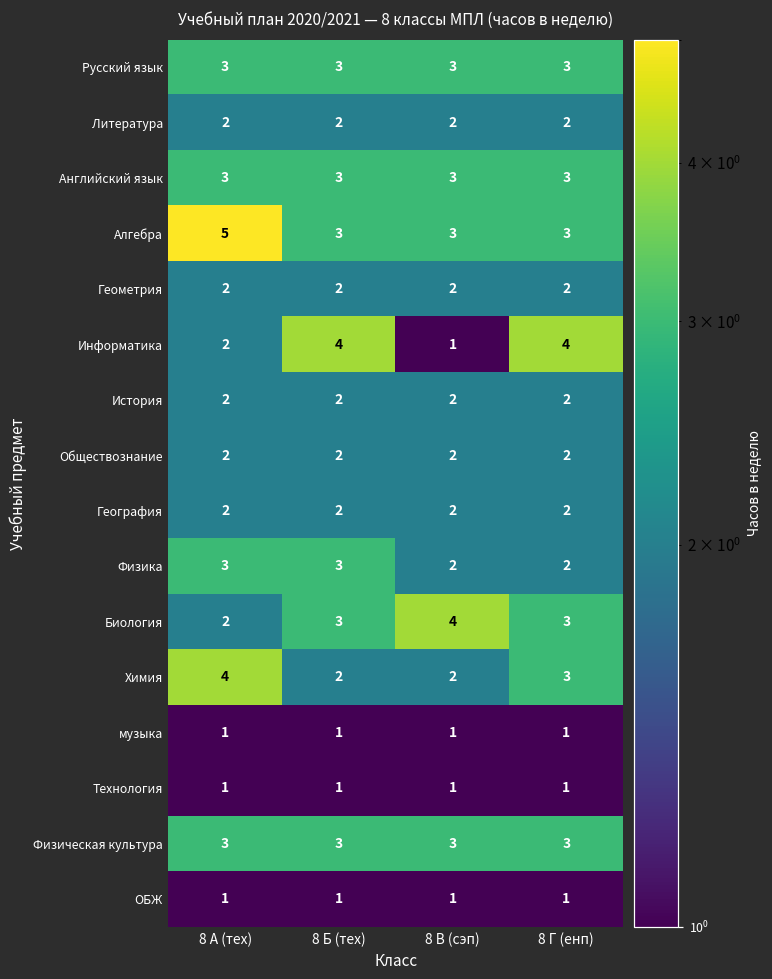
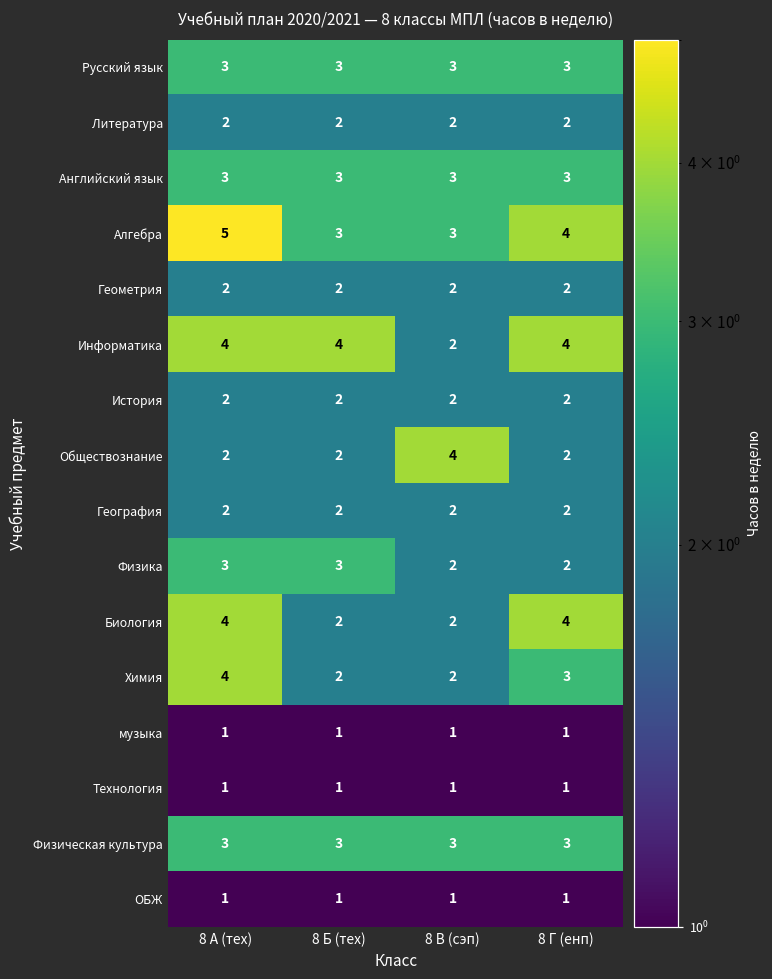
Алгебра, 8 Г (енп): 3 -> 4
Информатика, 8 А (тех): 2 -> 4
Информатика, 8 В (сэп): 1 -> 2
Обществознание, 8 В (сэп): 2 -> 4
Биология, 8 А (тех): 2 -> 4
Биология, 8 Б (тех): 3 -> 2
Биология, 8 В (сэп): 4 -> 2
Биология, 8 Г (енп): 3 -> 4
